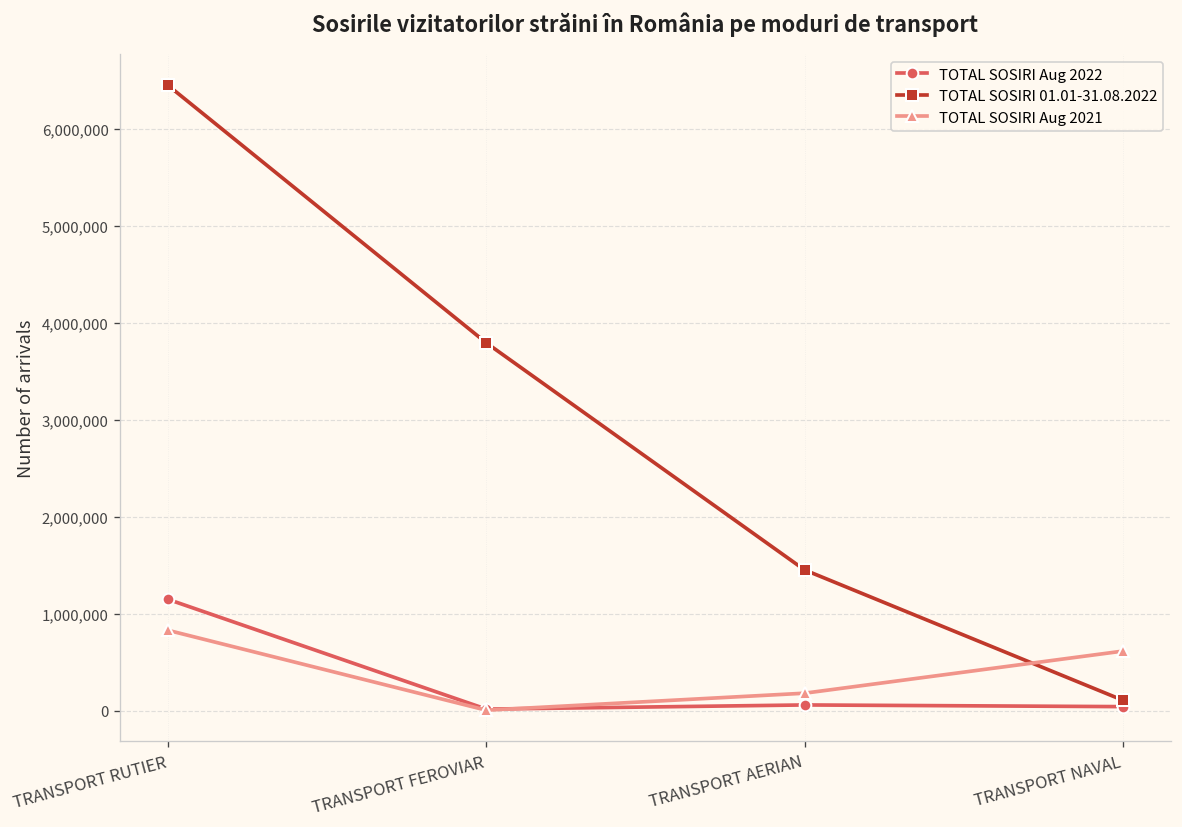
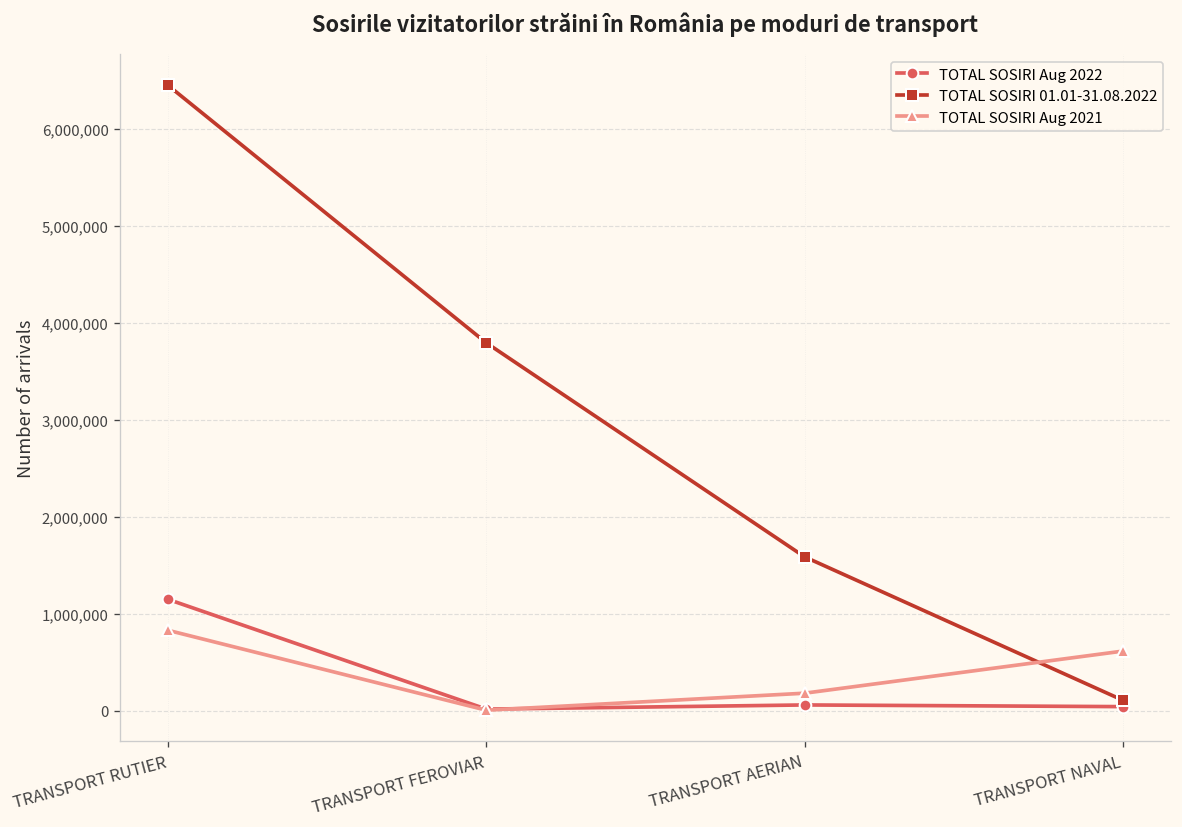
TOTAL SOSIRI 01.01-31.08.2022, TRANSPORT AERIAN: 1,500,000 -> 1,600,000
